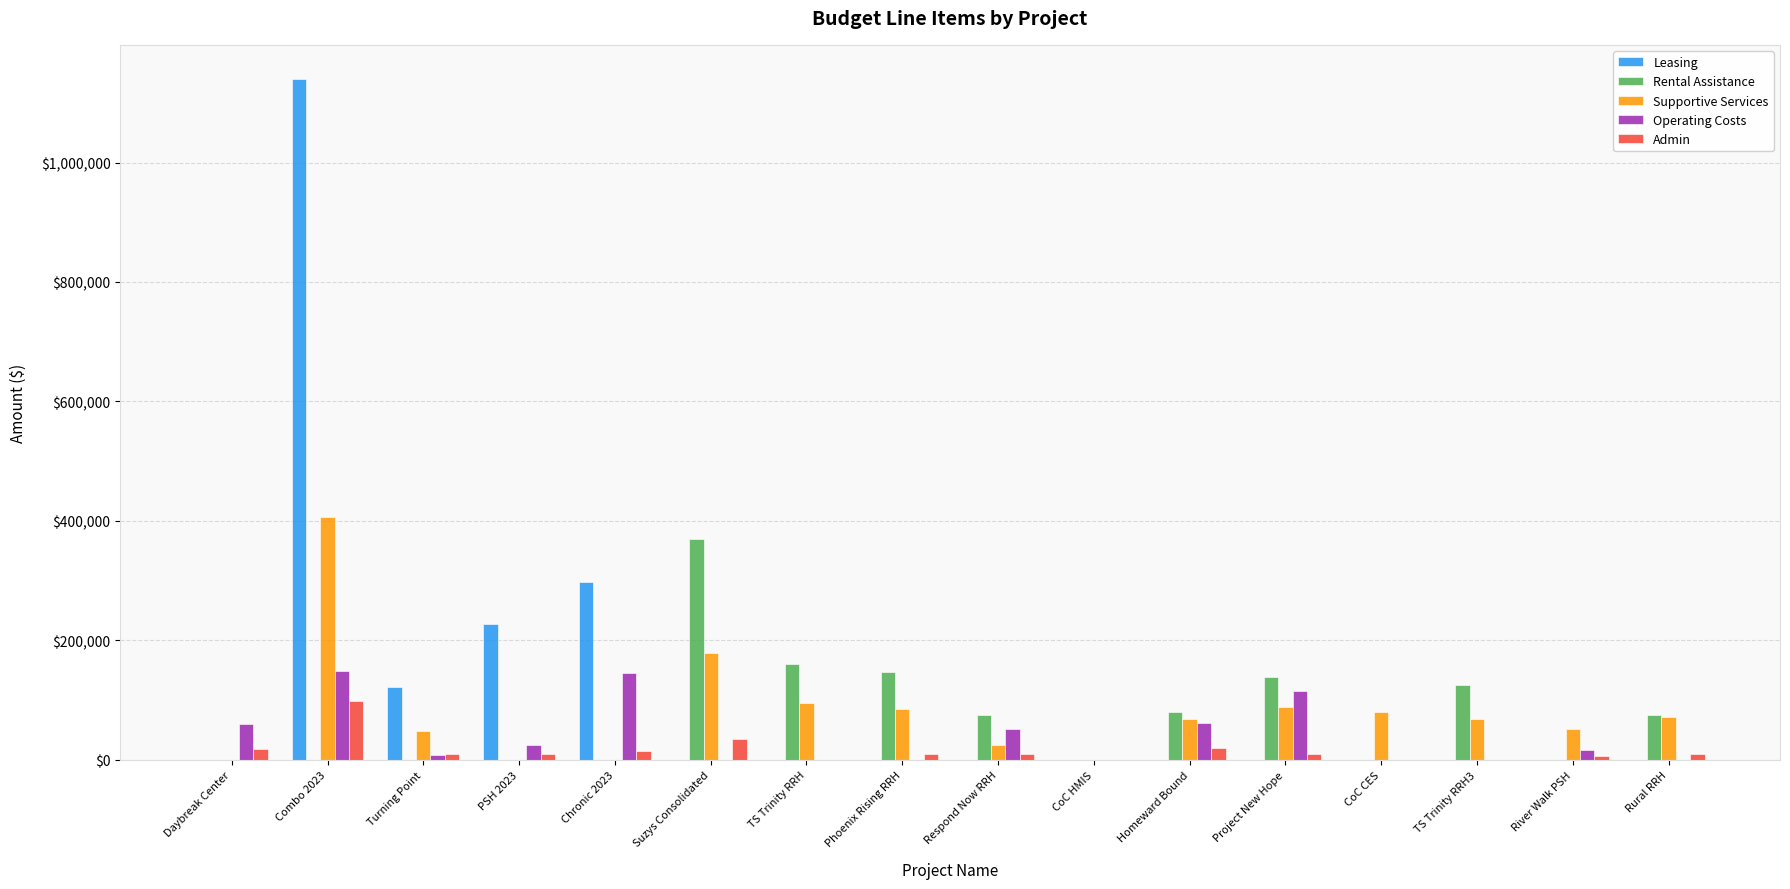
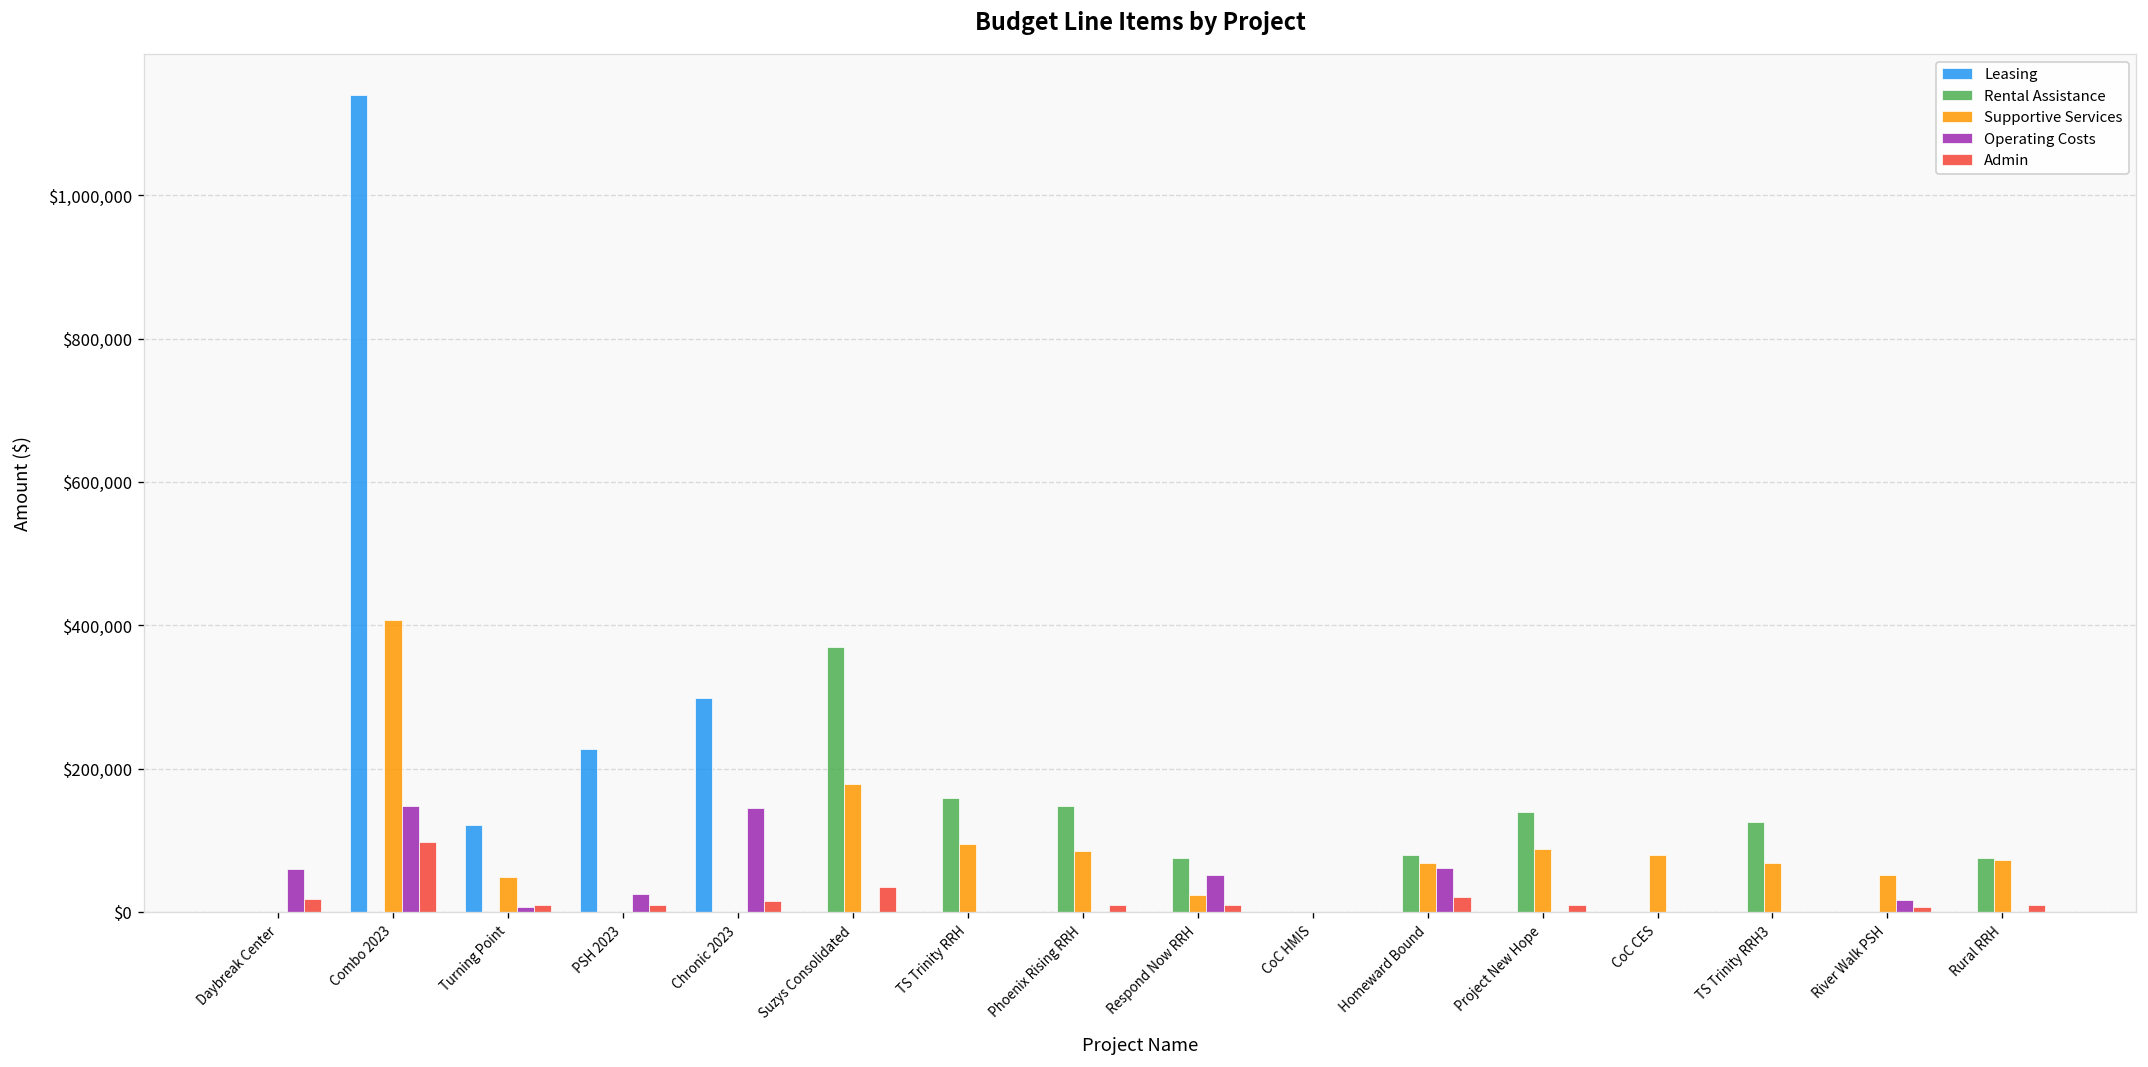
Operating Costs, Project New Hope: $120,000 -> $0
